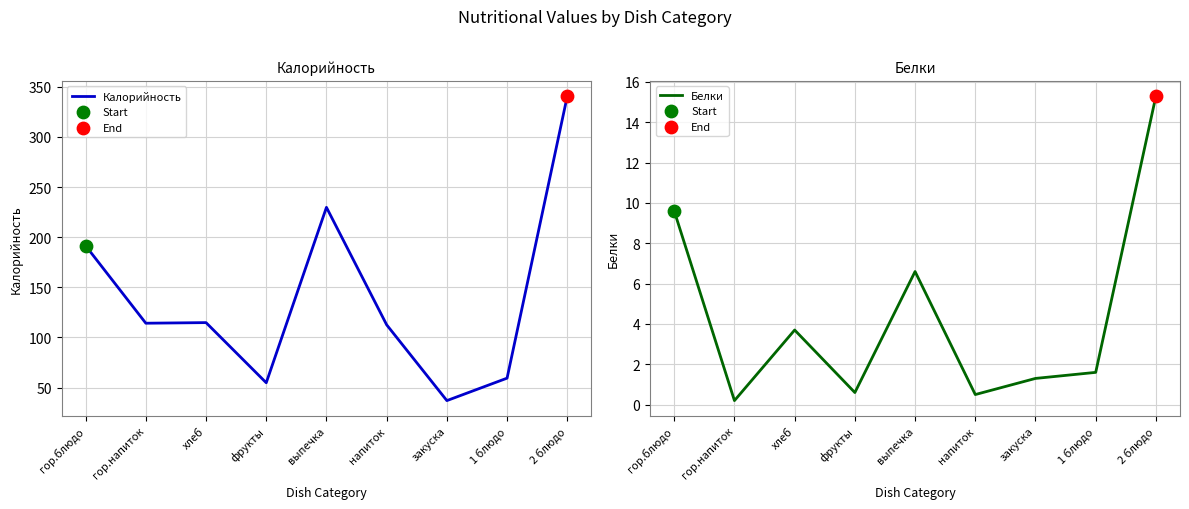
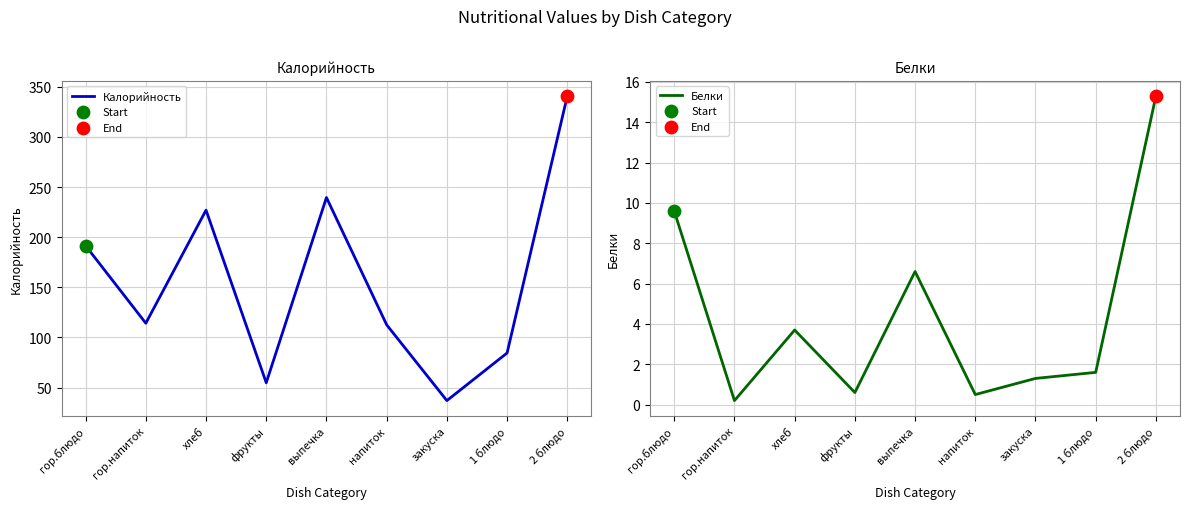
Калорийность, Калорийность, хлеб: 115 -> 227
Калорийность, Калорийность, выпечка: 230 -> 240
Калорийность, Калорийность, 1 блюдо: 59 -> 85
